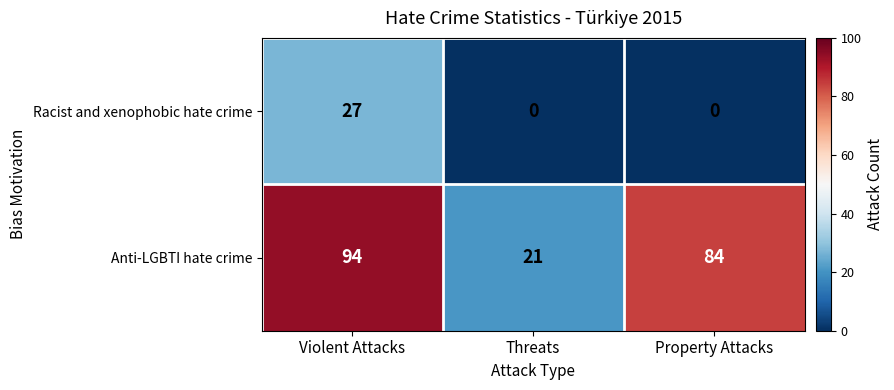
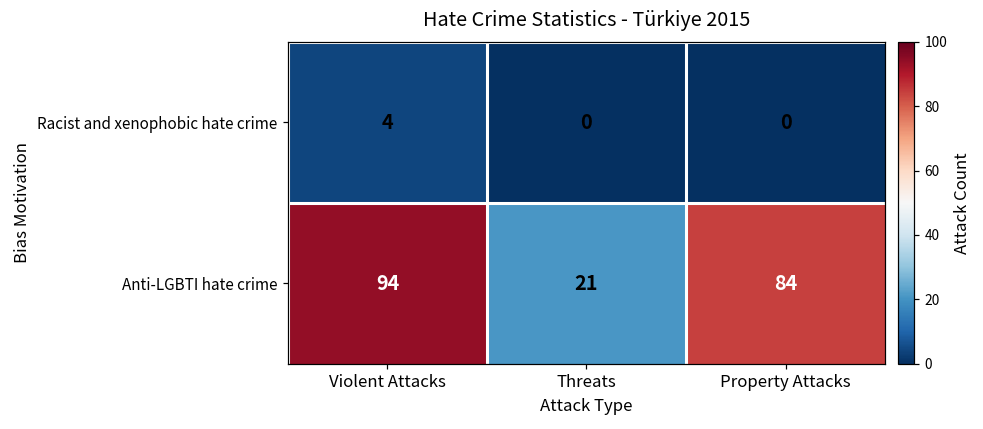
Racist and xenophobic hate crime, Violent Attacks: 27 -> 4
